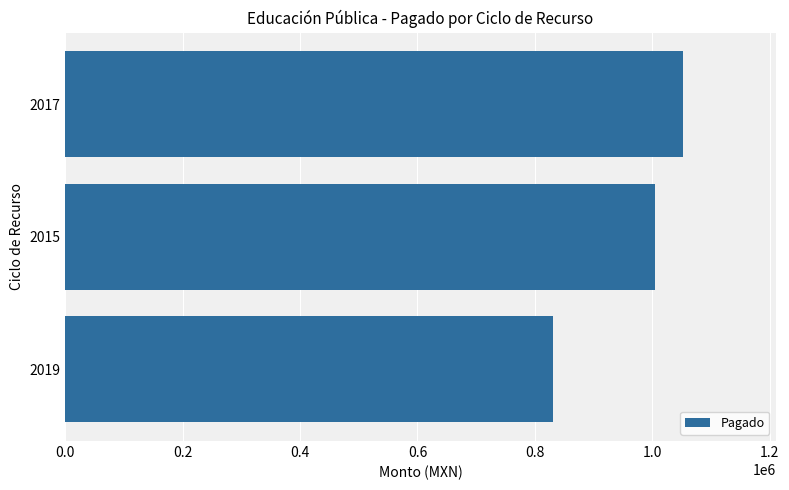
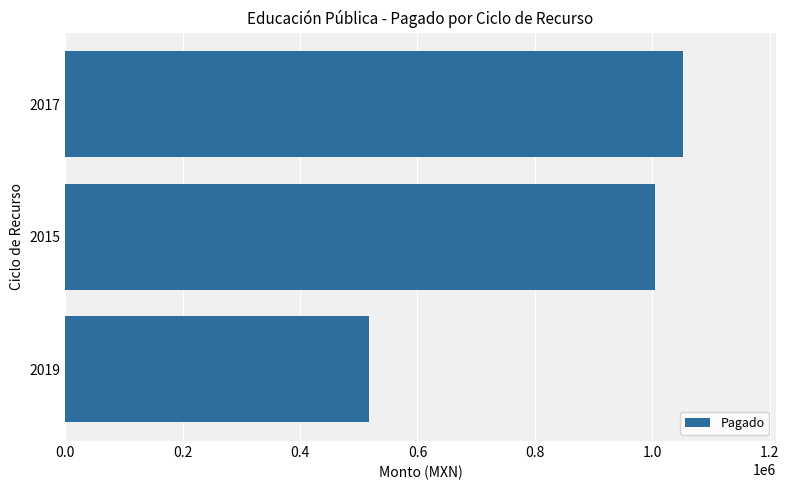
2019: 830000 -> 520000
